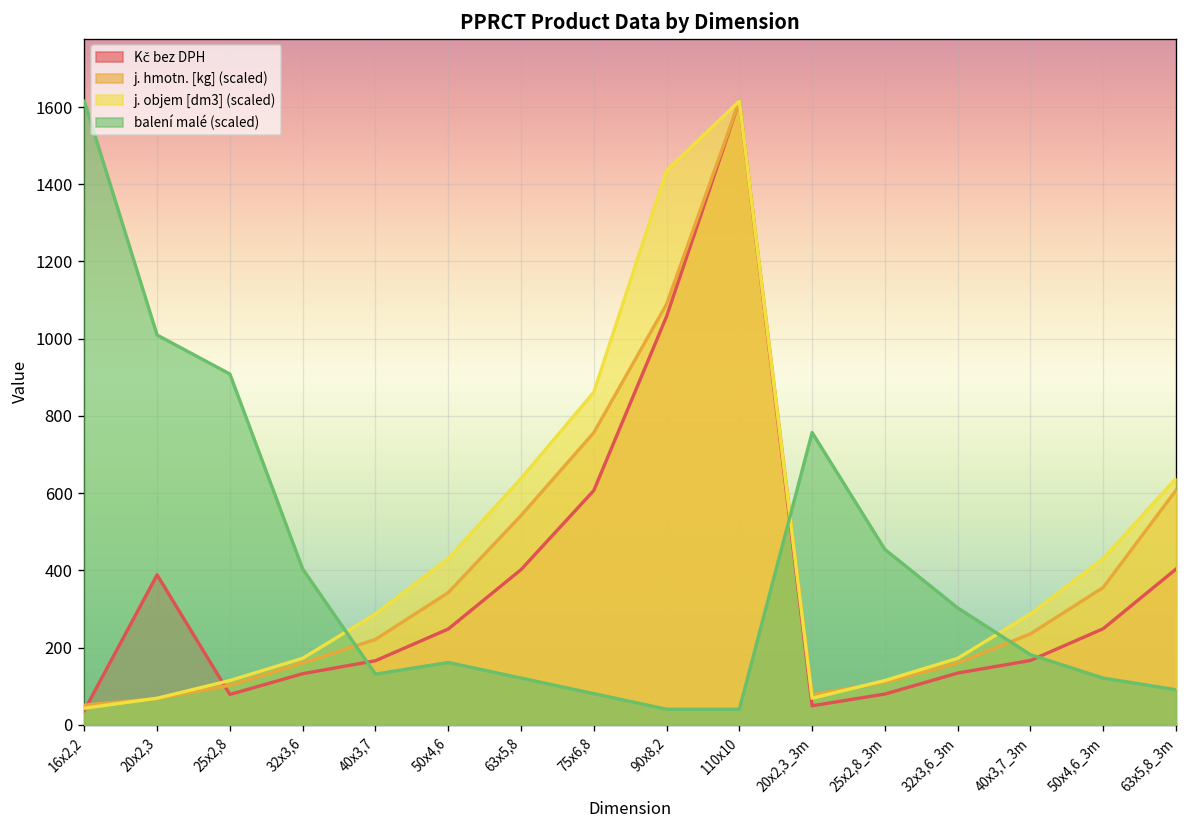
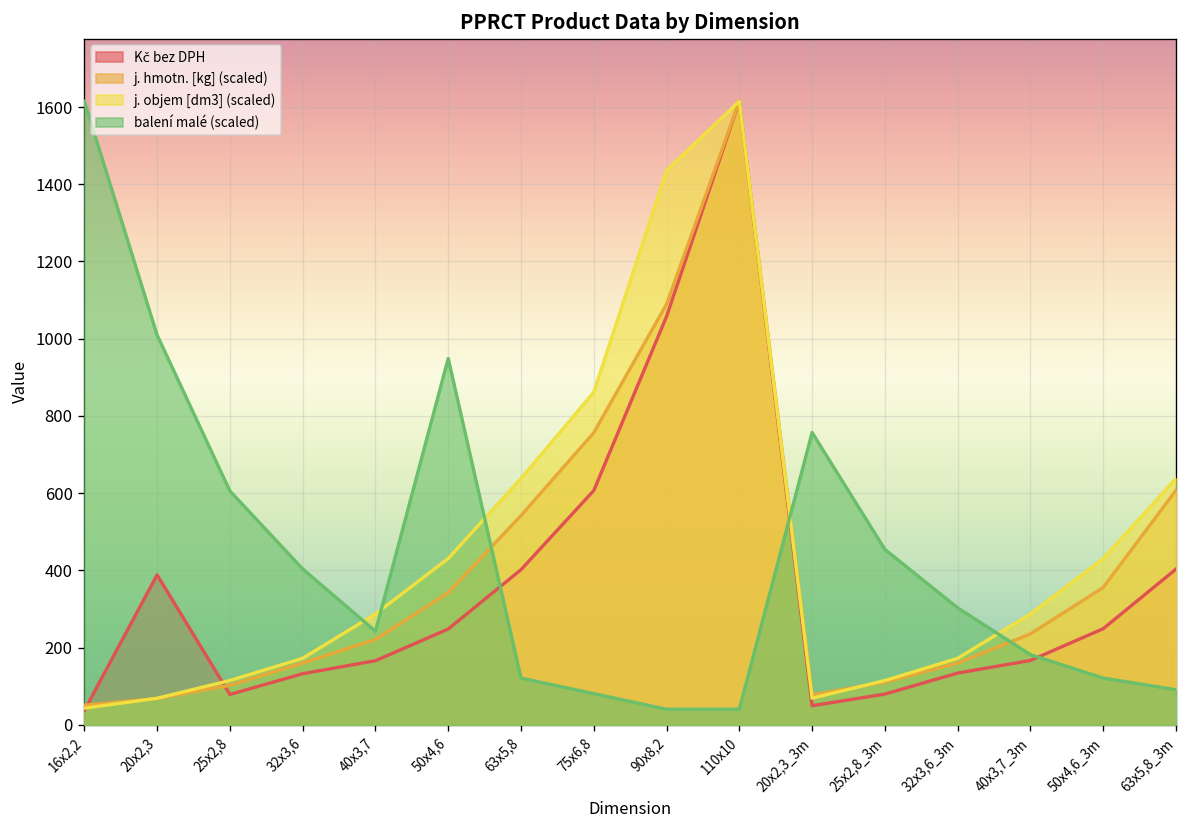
balení malé (scaled), 25x2,8: 910 -> 610
balení malé (scaled), 40x3,7: 130 -> 240
balení malé (scaled), 50x4,6: 160 -> 950
